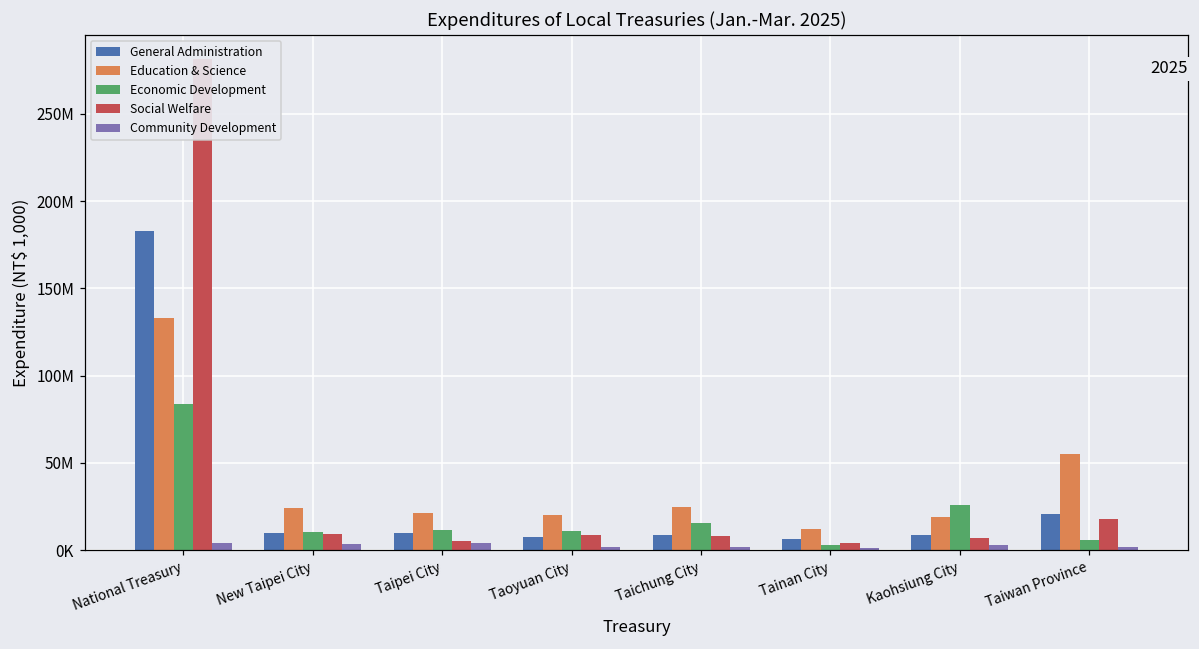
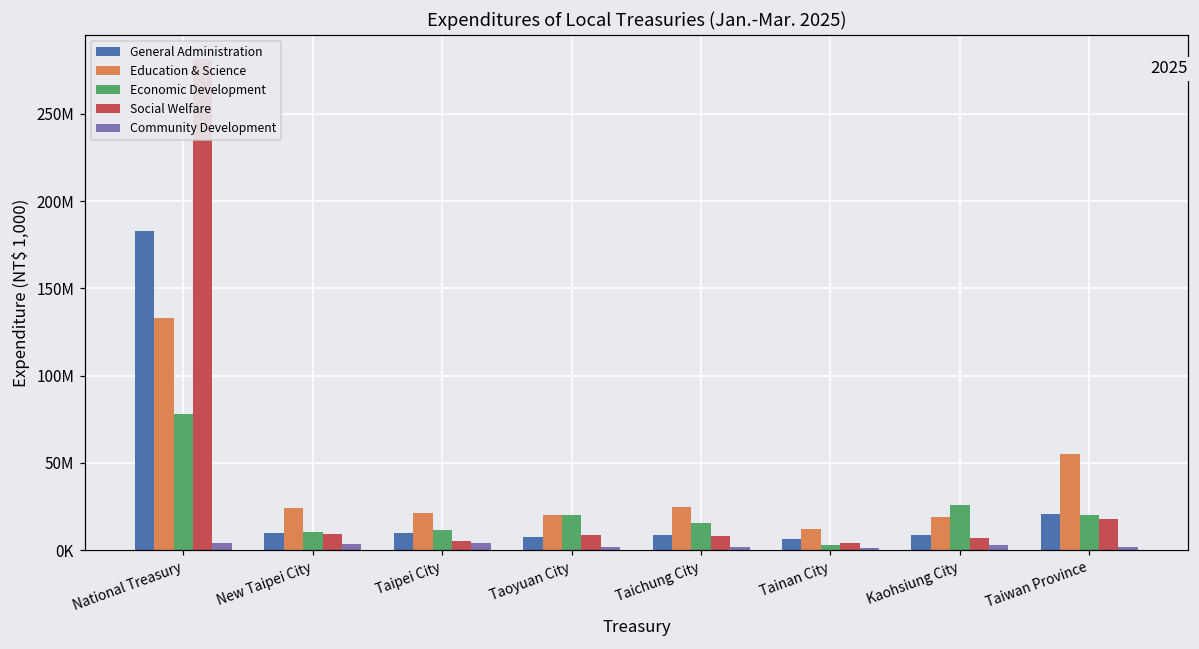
Economic Development, National Treasury: 84000000 -> 78000000
Economic Development, Taoyuan City: 11000000 -> 20000000
Economic Development, Taiwan Province: 6000000 -> 20000000
